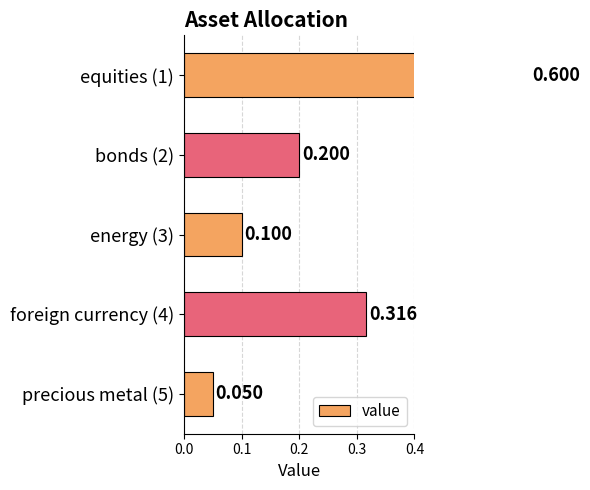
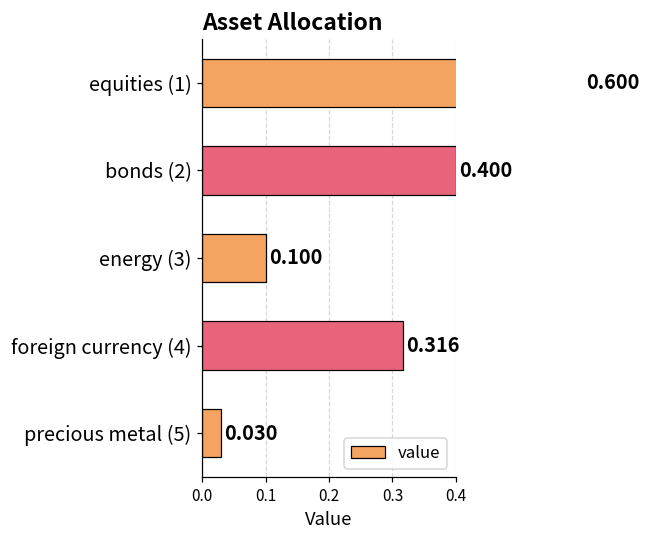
bonds (2): 0.200 -> 0.400
precious metal (5): 0.050 -> 0.030
